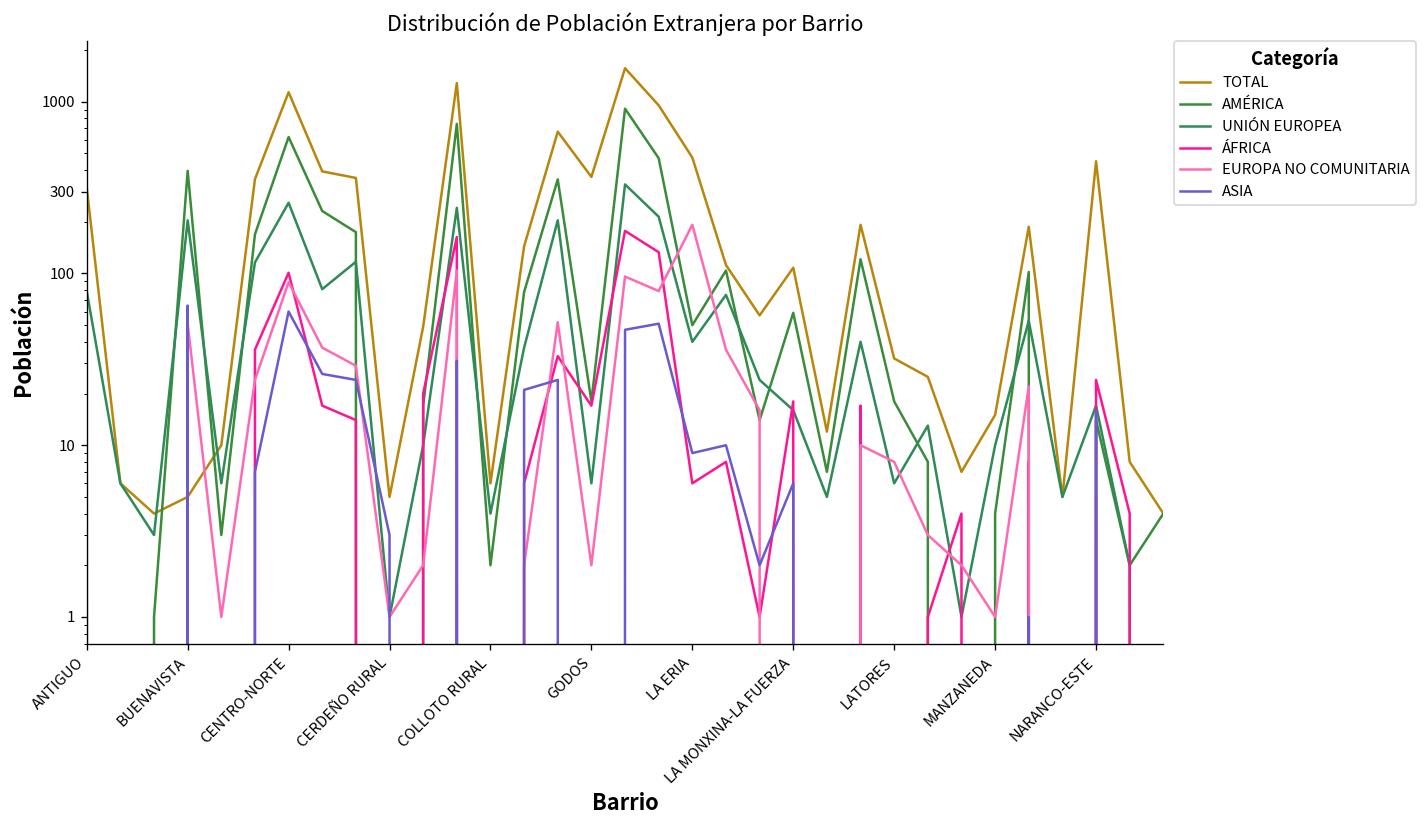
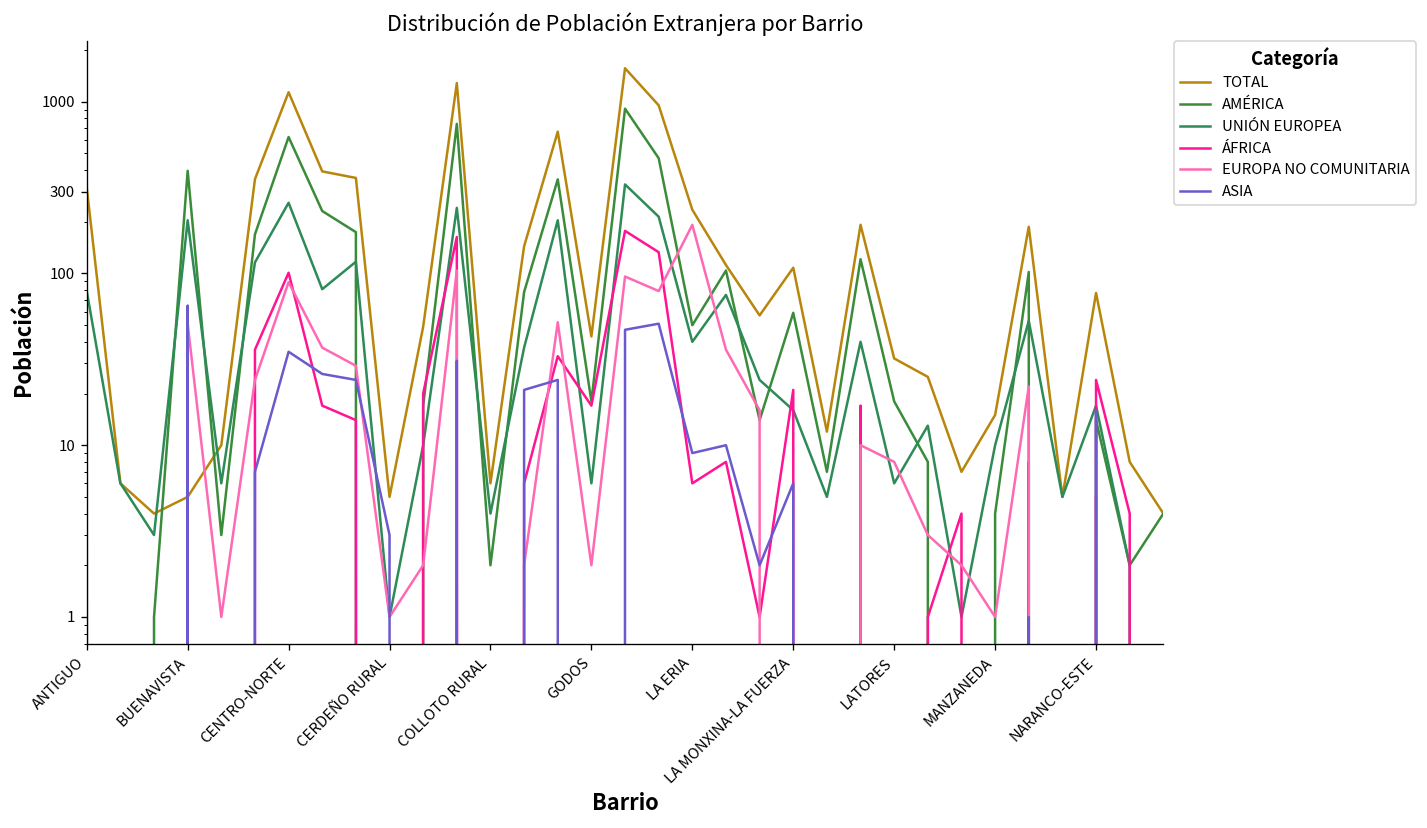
ASIA, CENTRO-NORTE: 60 -> 35
TOTAL, GODOS: 370 -> 43
TOTAL, LA ERIA: 470 -> 240
ÁFRICA, LA MONXINA-LA FUERZA: 18 -> 21
TOTAL, NARANCO-ESTE: 450 -> 80
